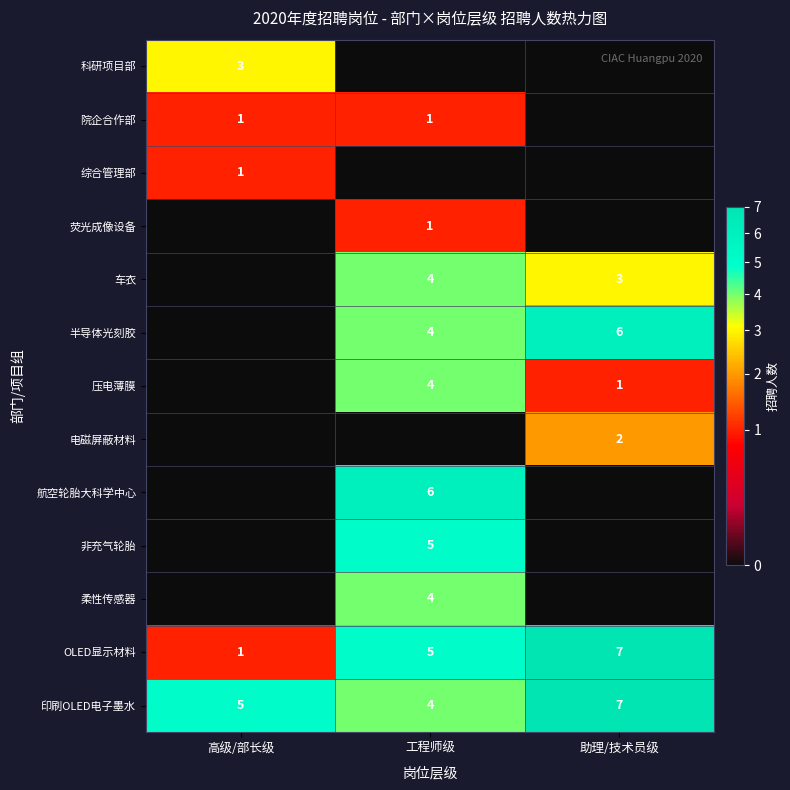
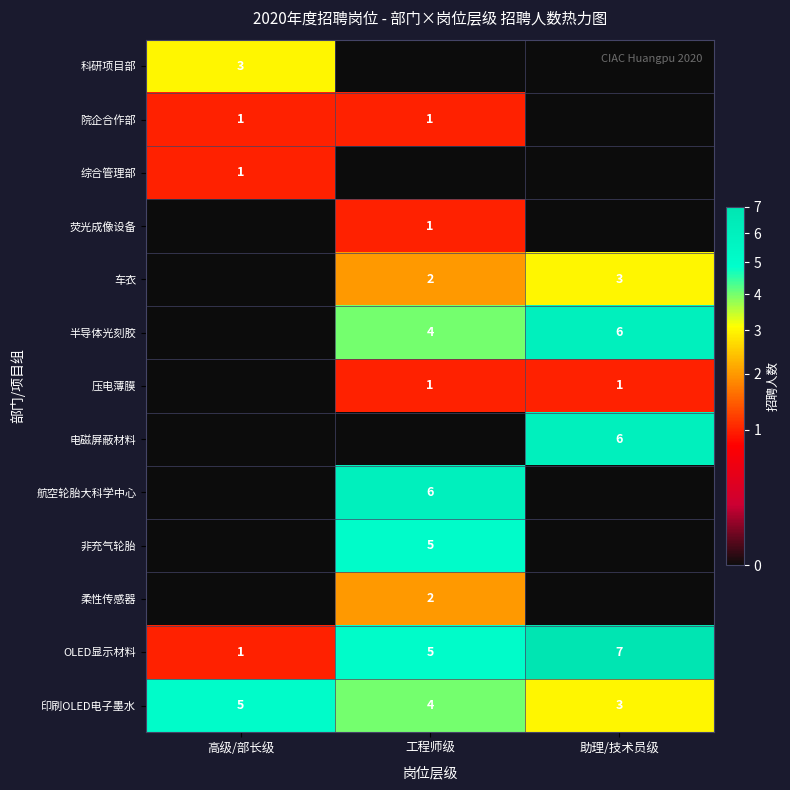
车衣, 工程师级: 4 -> 2
压电薄膜, 工程师级: 4 -> 1
电磁屏蔽材料, 助理/技术员级: 2 -> 6
柔性传感器, 工程师级: 4 -> 2
印刷OLED电子墨水, 助理/技术员级: 7 -> 3
